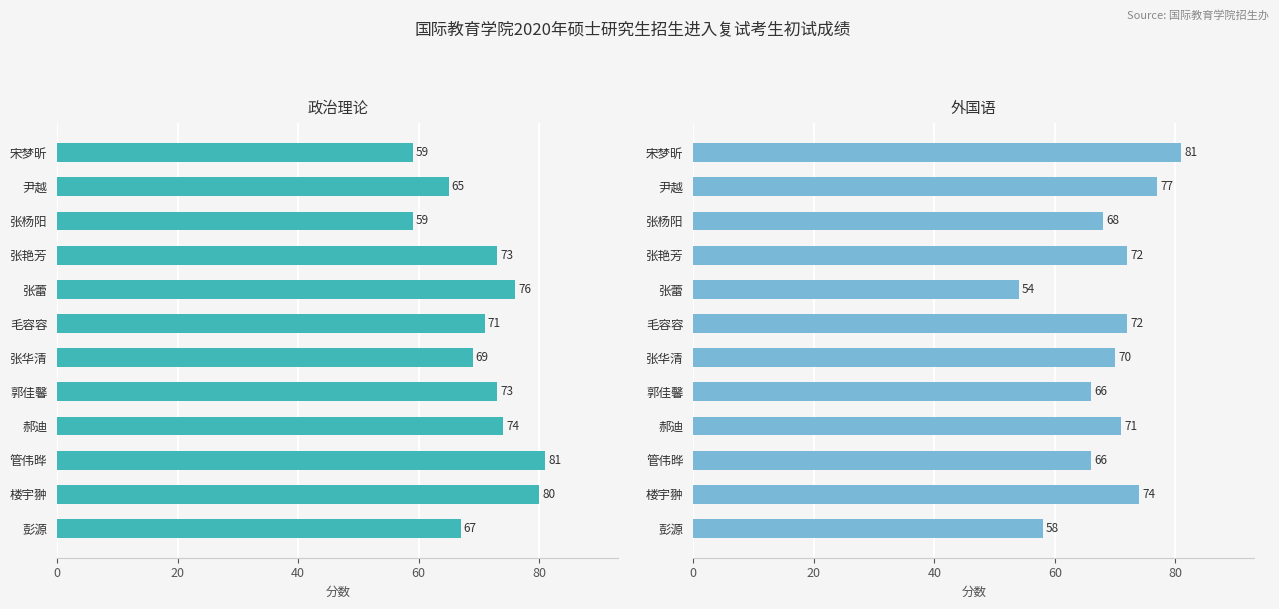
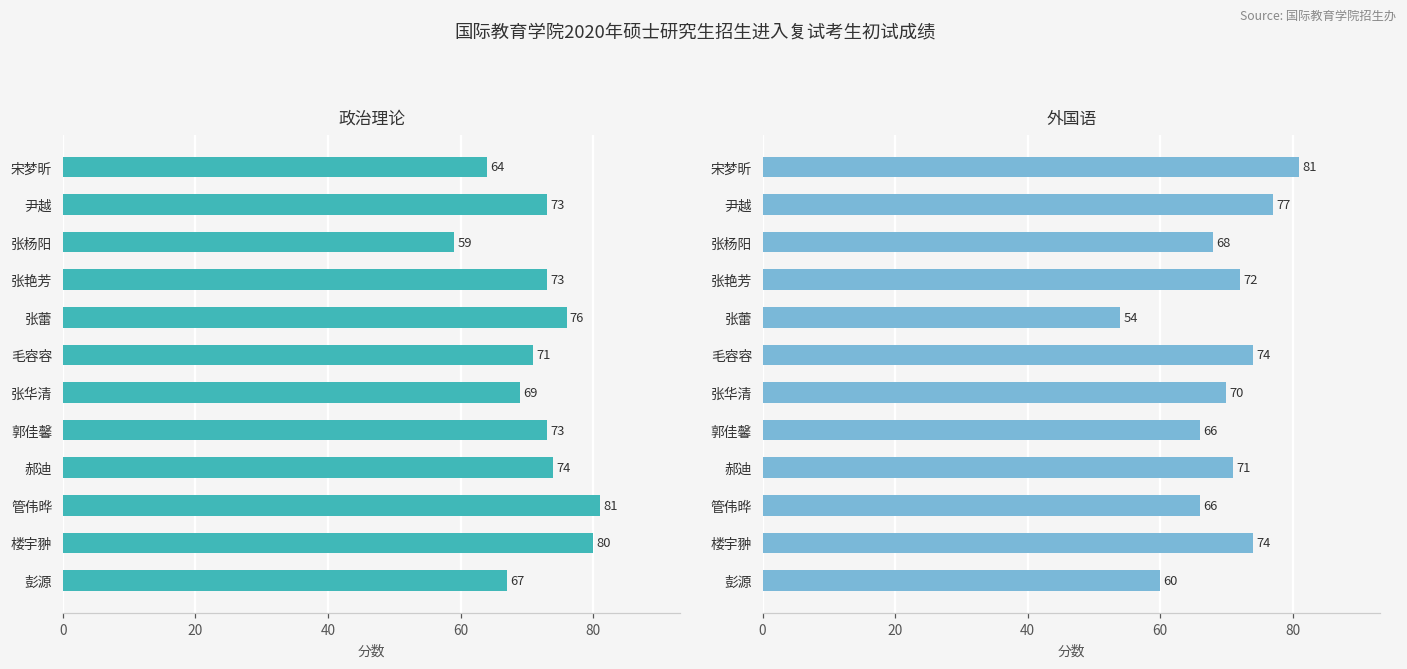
政治理论, 宋梦昕: 59 -> 64
政治理论, 尹越: 65 -> 73
外国语, 毛容容: 72 -> 74
外国语, 彭源: 58 -> 60
